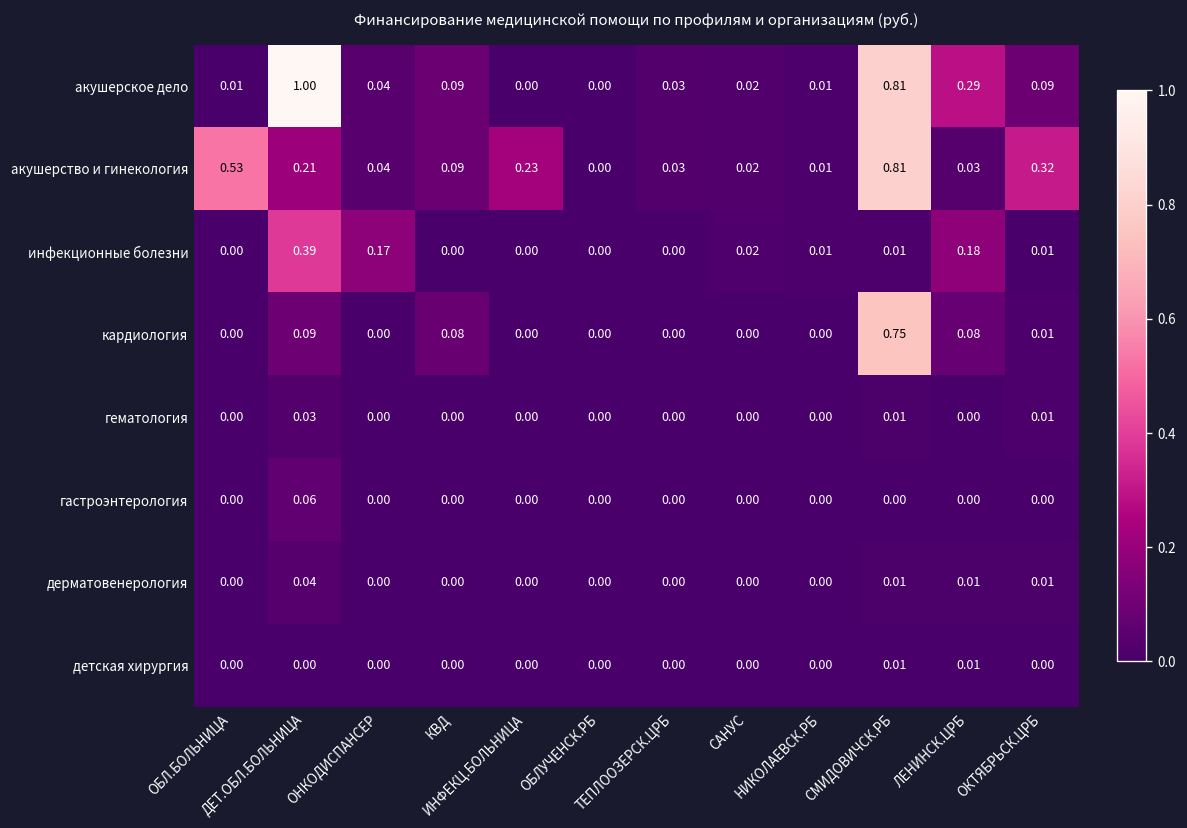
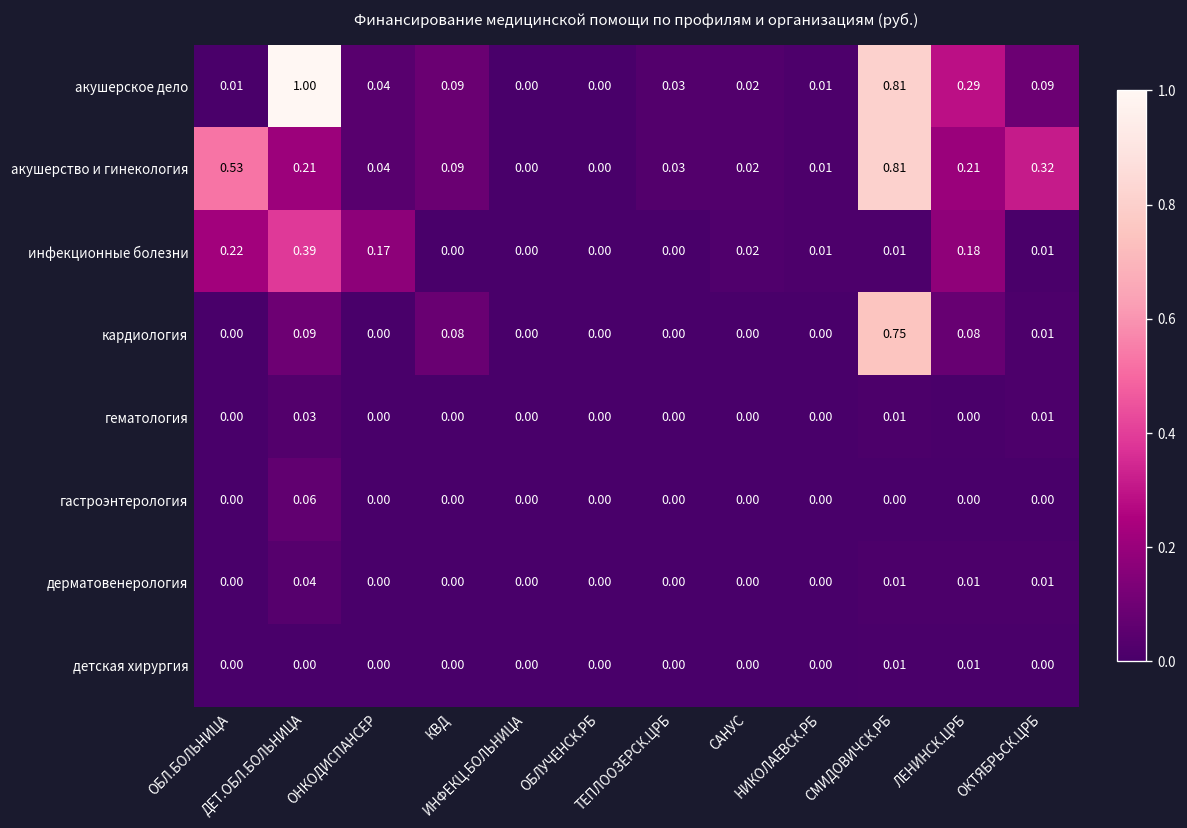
акушерство и гинекология, ИНФЕКЦ.БОЛЬНИЦА: 0.23 -> 0.00
акушерство и гинекология, ЛЕНИНСК.ЦРБ: 0.03 -> 0.21
инфекционные болезни, ОБЛ.БОЛЬНИЦА: 0.00 -> 0.22
